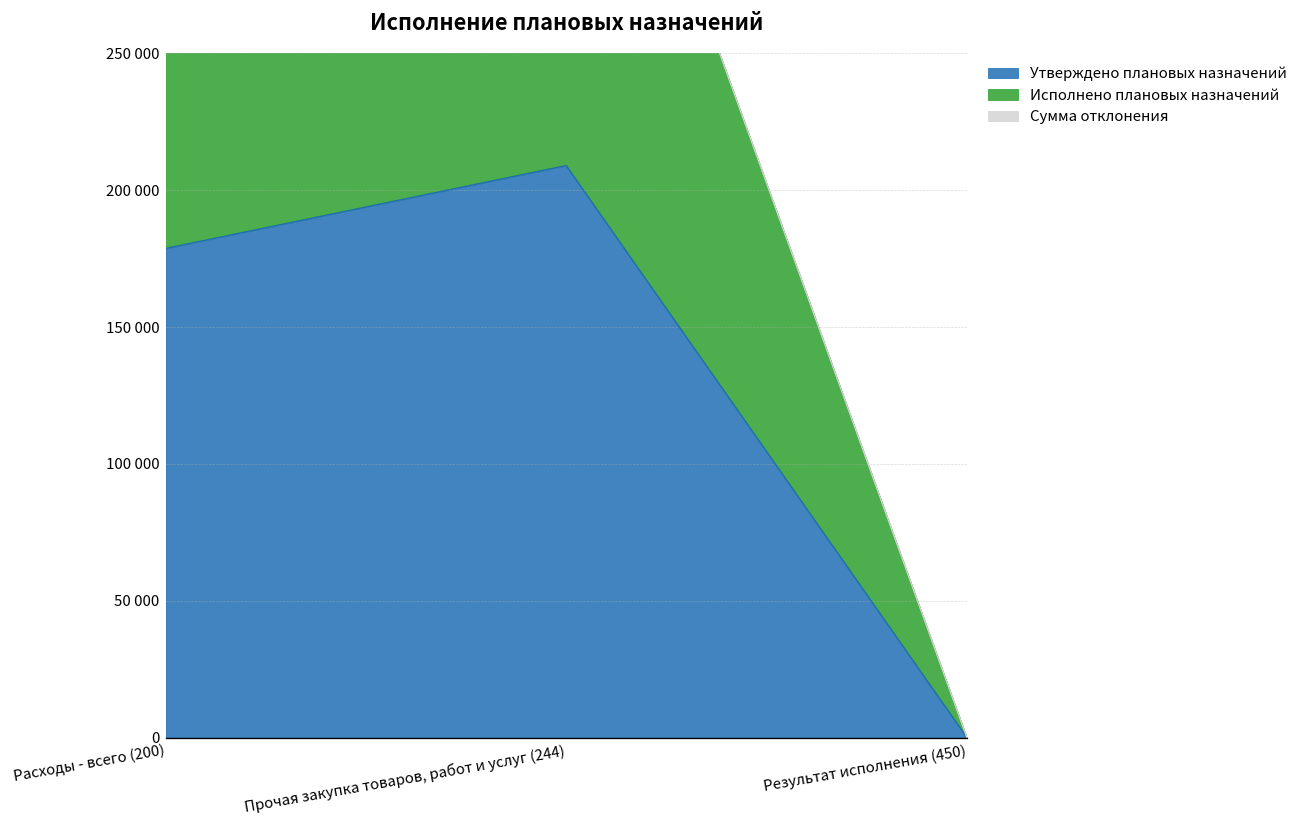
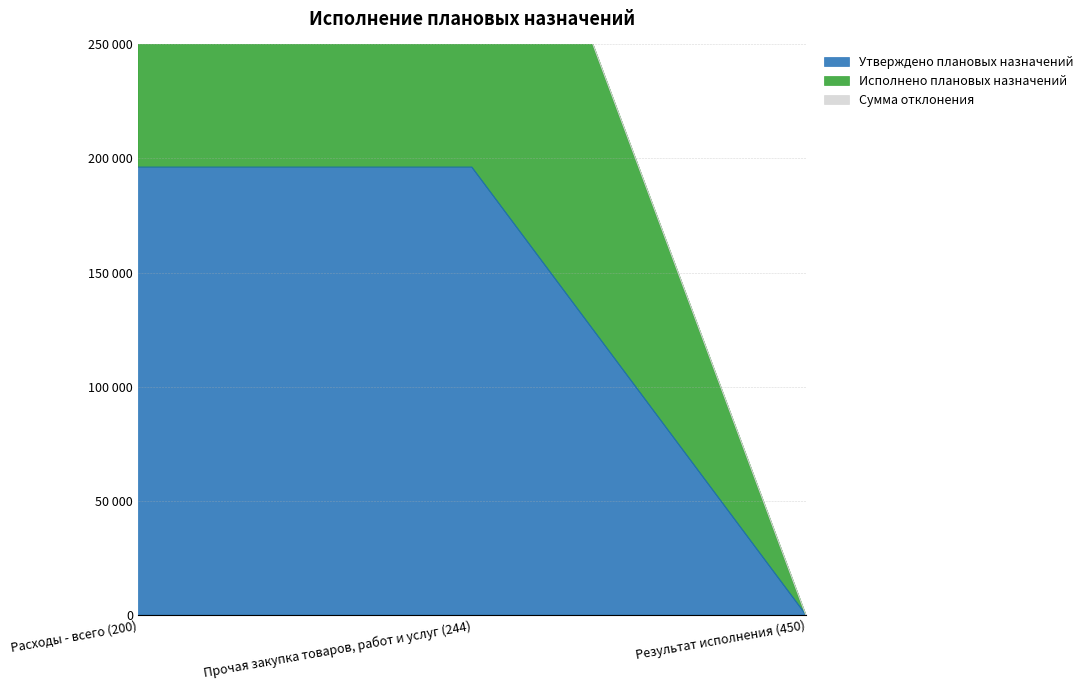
Утверждено плановых назначений, Расходы - всего (200): 179000 -> 196000
Утверждено плановых назначений, Прочая закупка товаров, работ и услуг (244): 209000 -> 196000
